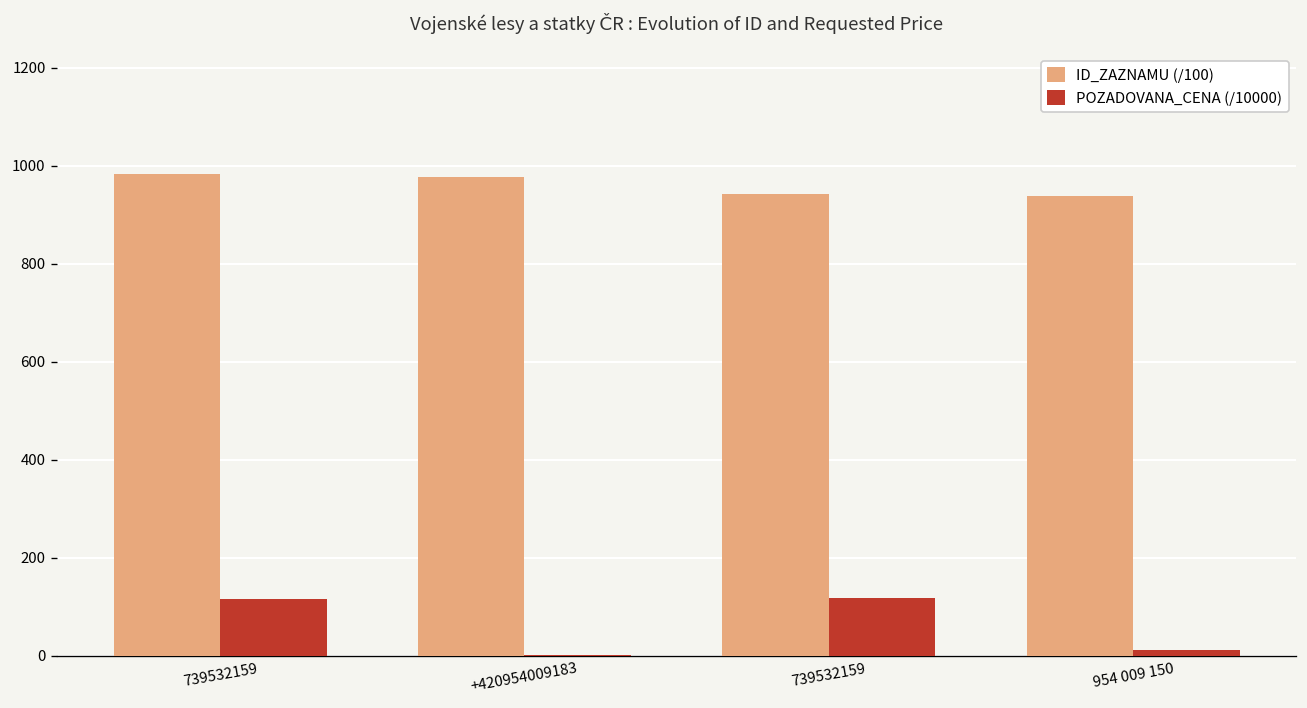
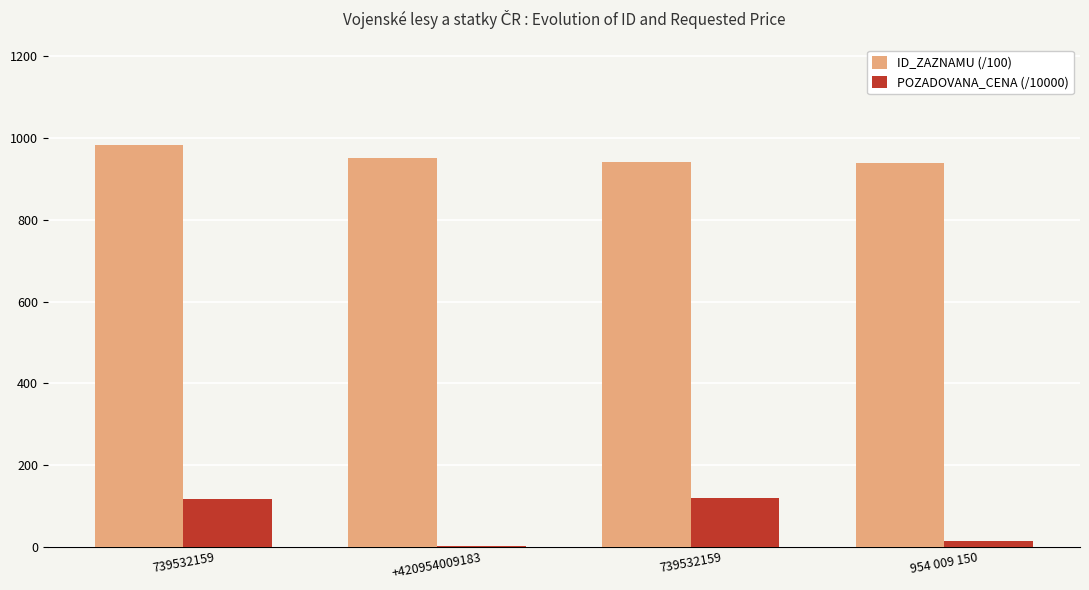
ID_ZAZNAMU (/100), +420954009183: 980 -> 950
